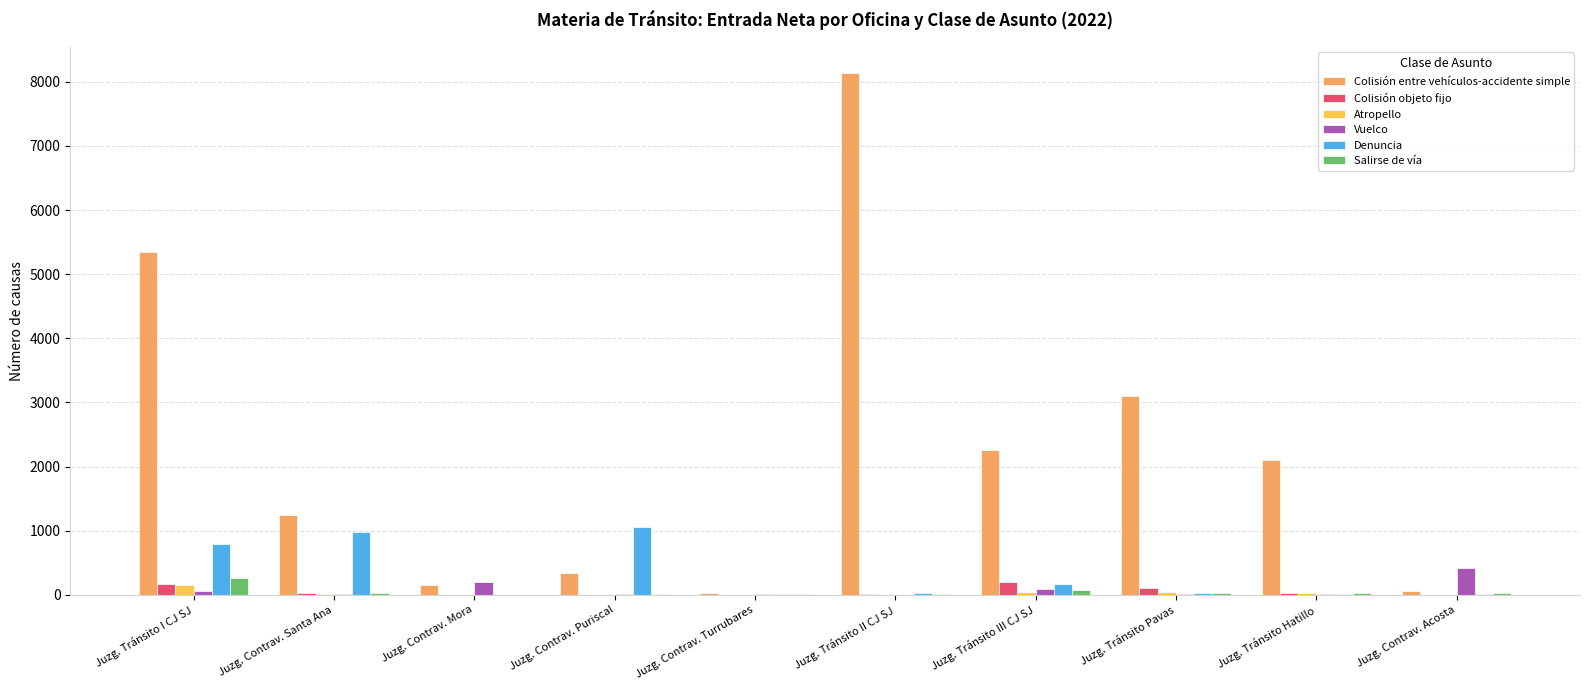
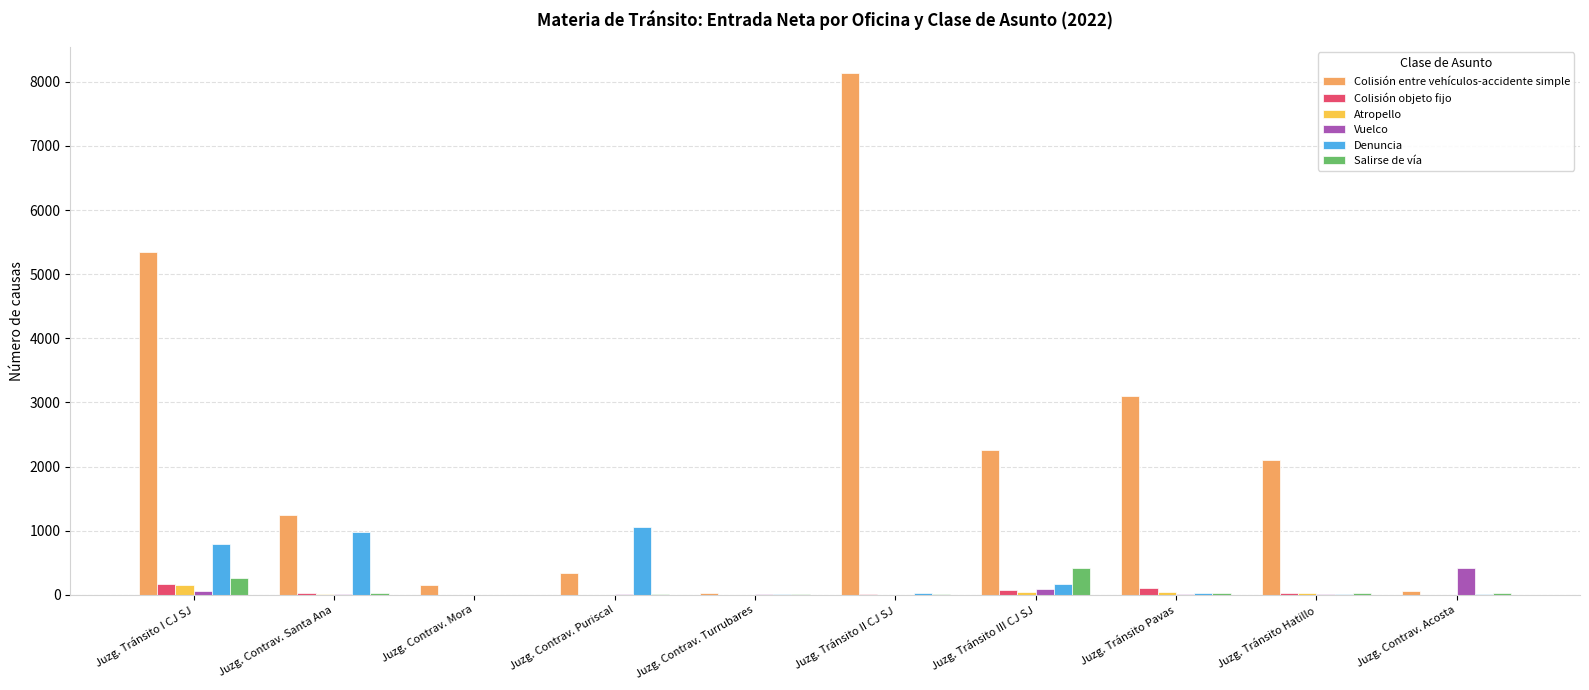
Vuelco, Juzg. Contrav. Mora: 200 -> 0
Colisión objeto fijo, Juzg. Tránsito III CJ SJ: 200 -> 100
Salirse de vía, Juzg. Tránsito III CJ SJ: 100 -> 400
